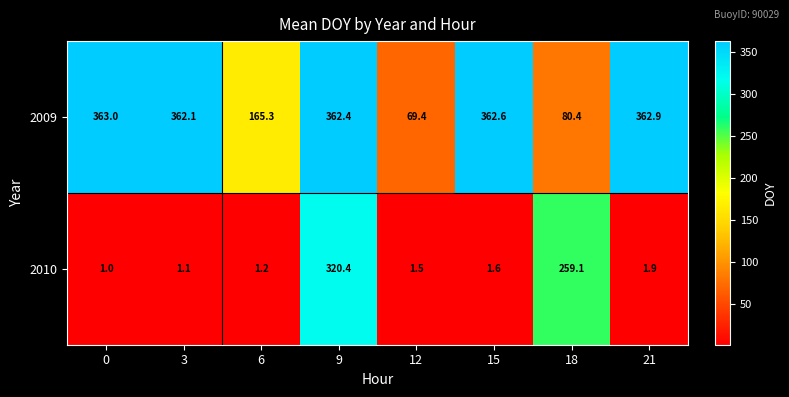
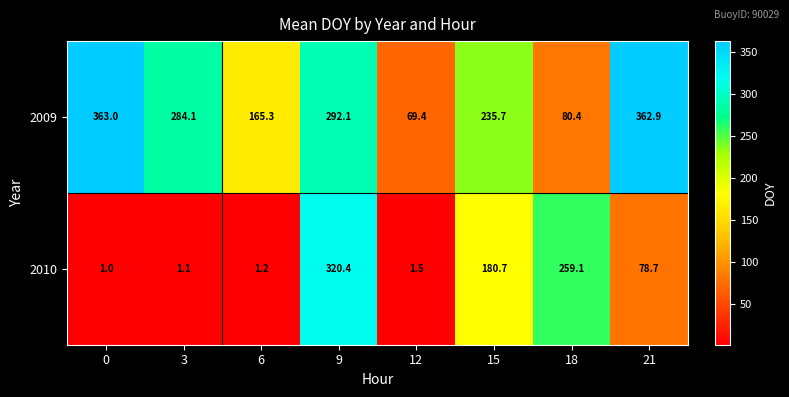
2009, 3: 362.1 -> 284.1
2009, 9: 362.4 -> 292.1
2009, 15: 362.6 -> 235.7
2010, 15: 1.6 -> 180.7
2010, 21: 1.9 -> 78.7
